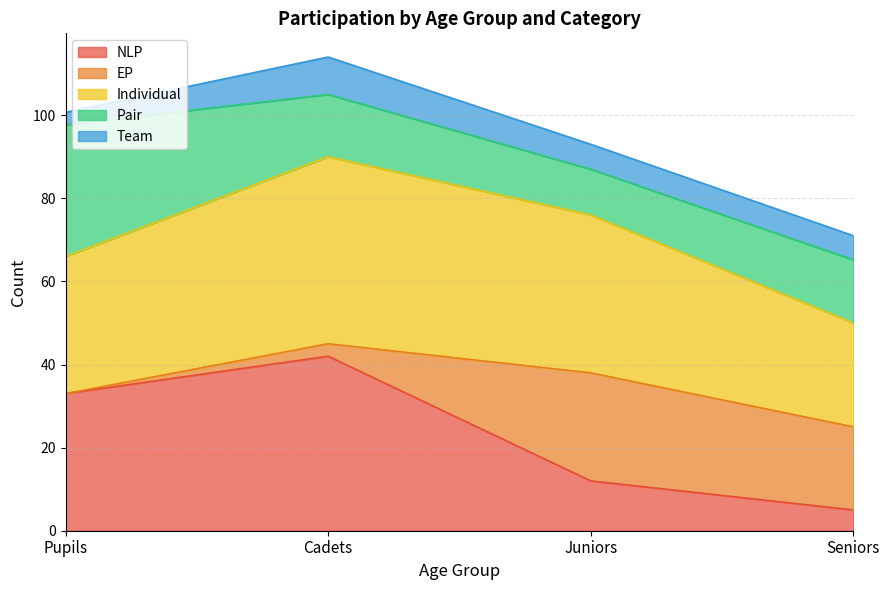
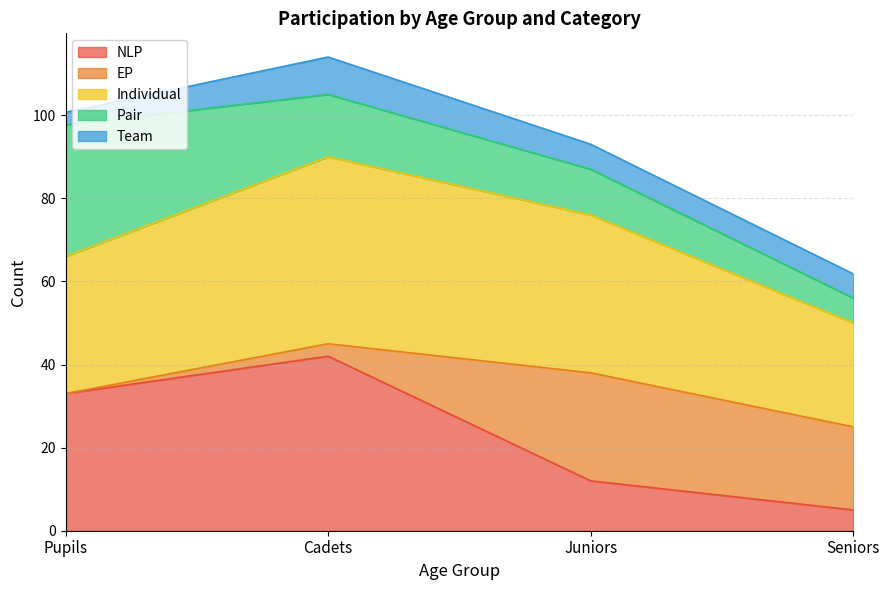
Pair, Seniors: 15 -> 6
